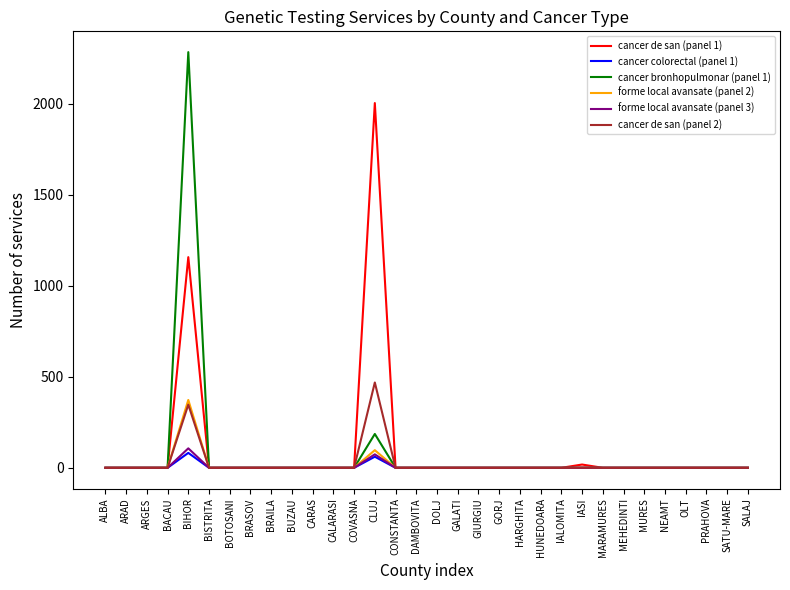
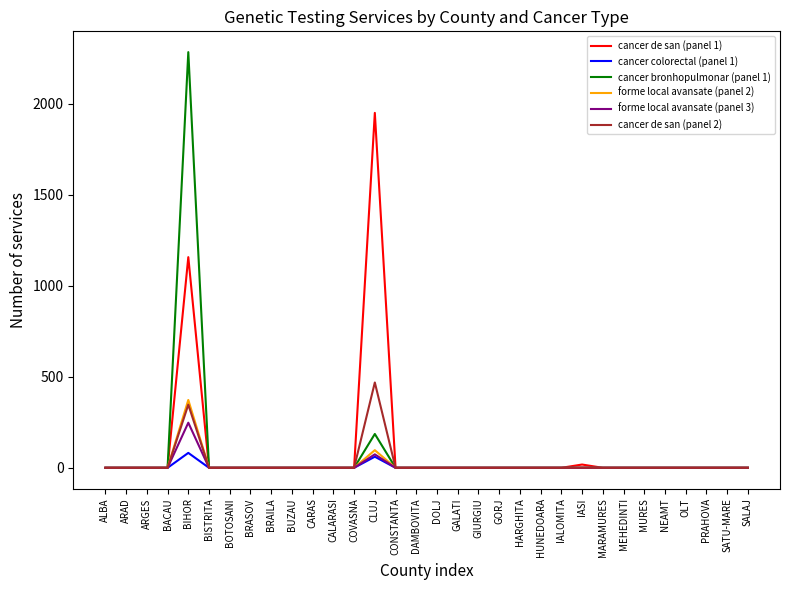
forme local avansate (panel 3), BIHOR: 110 -> 250
cancer de san (panel 1), CLUJ: 2010 -> 1950
